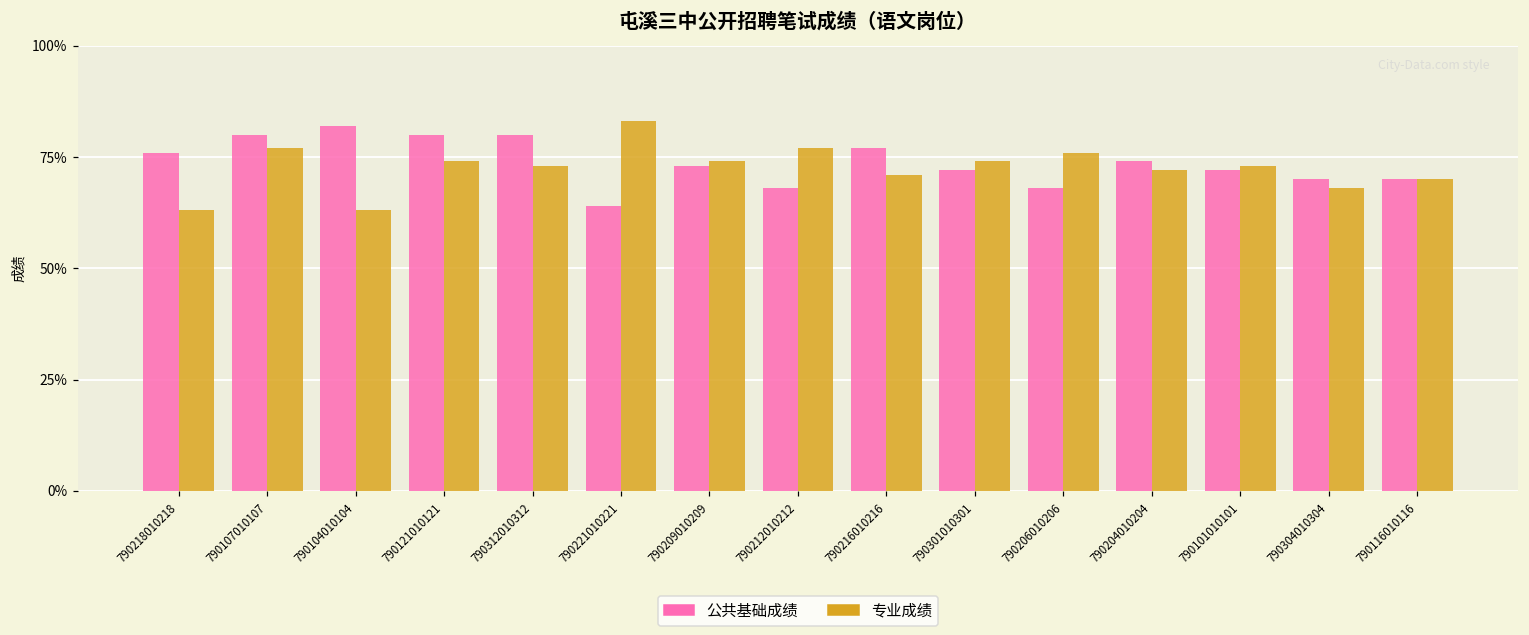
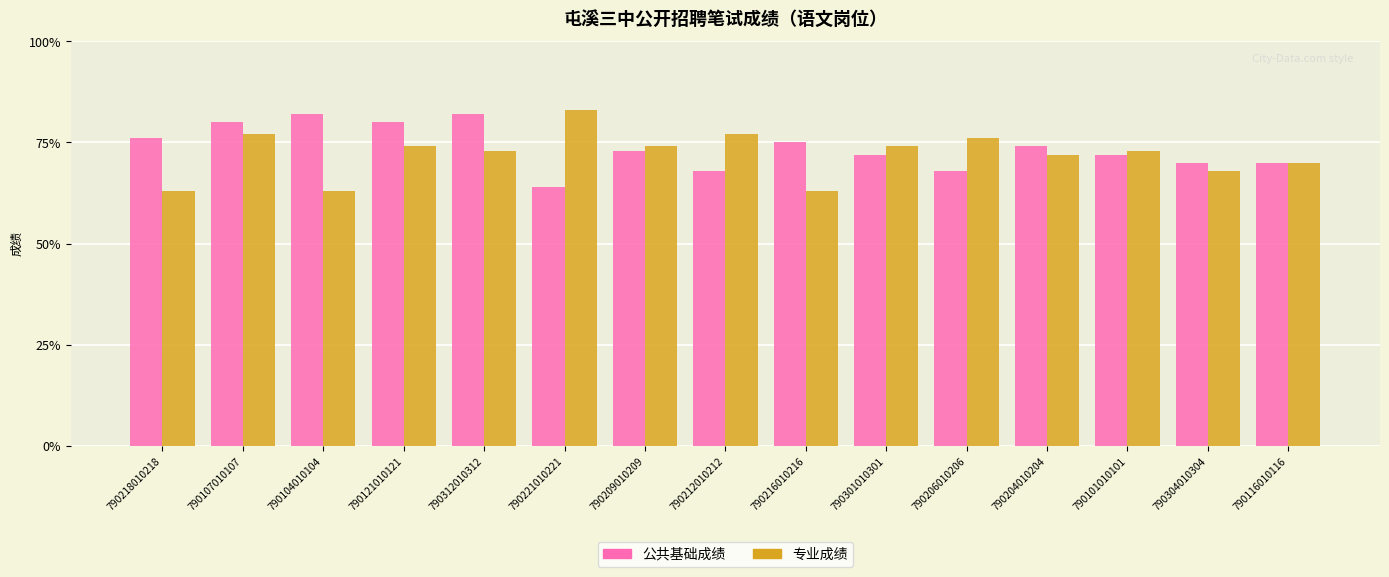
公共基础成绩, 790312010312: 80% -> 82%
公共基础成绩, 790216010216: 77% -> 75%
专业成绩, 790216010216: 71% -> 63%
